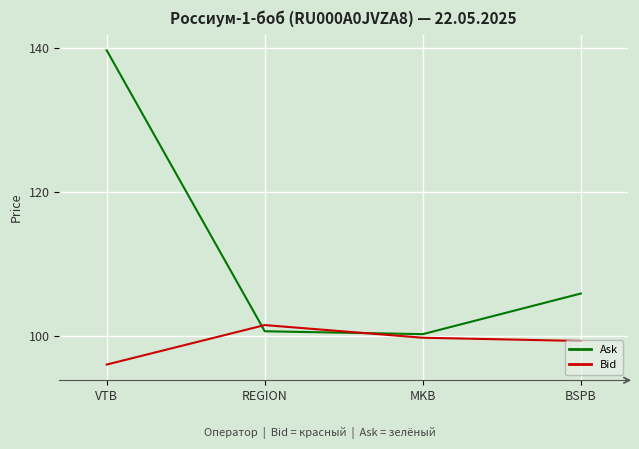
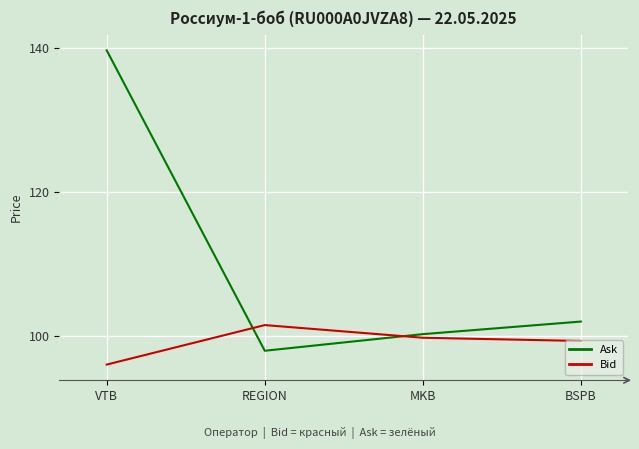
Ask, REGION: 101 -> 98
Ask, BSPB: 106 -> 102
